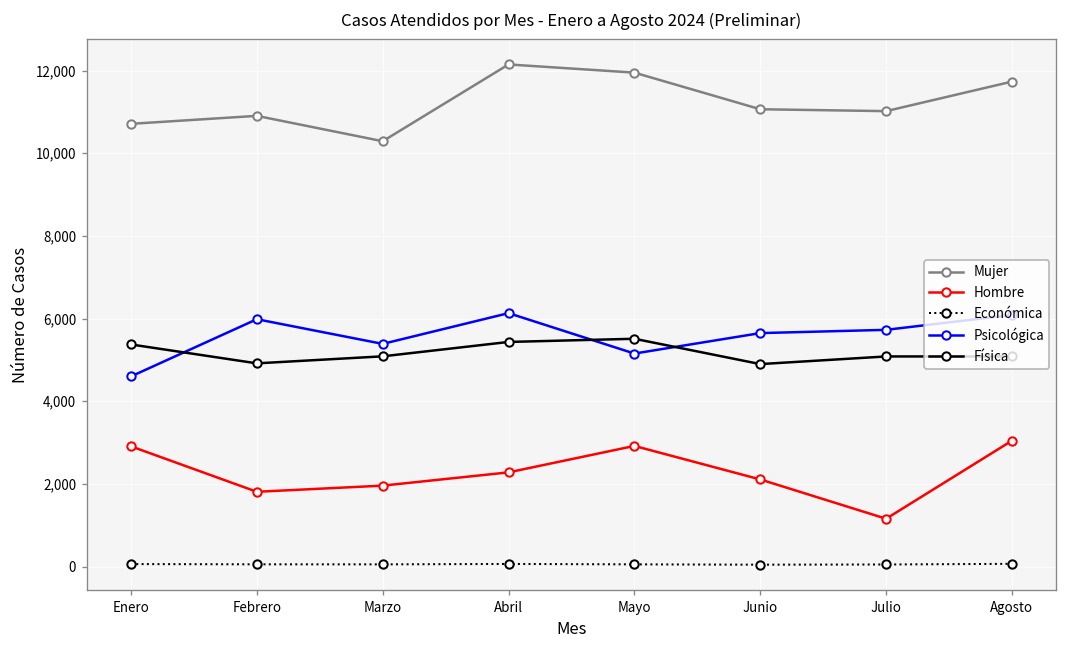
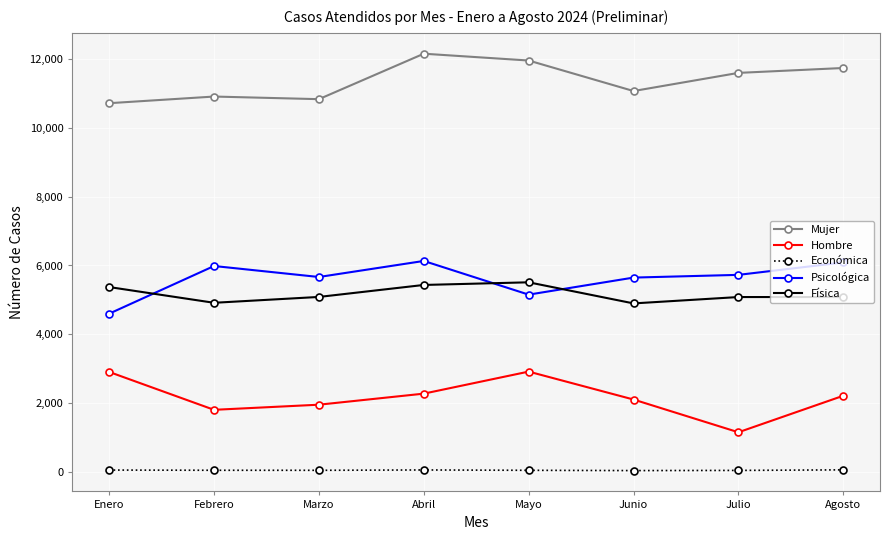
Mujer, Marzo: 10,300 -> 10,800
Psicológica, Marzo: 5,400 -> 5,700
Mujer, Julio: 11,000 -> 11,600
Hombre, Agosto: 3,000 -> 2,200
